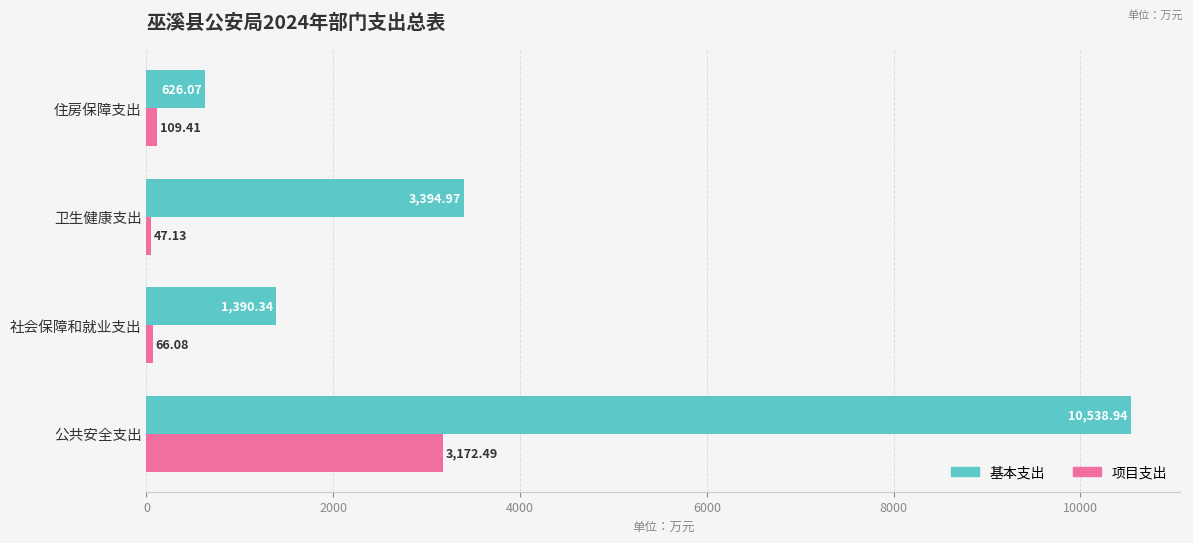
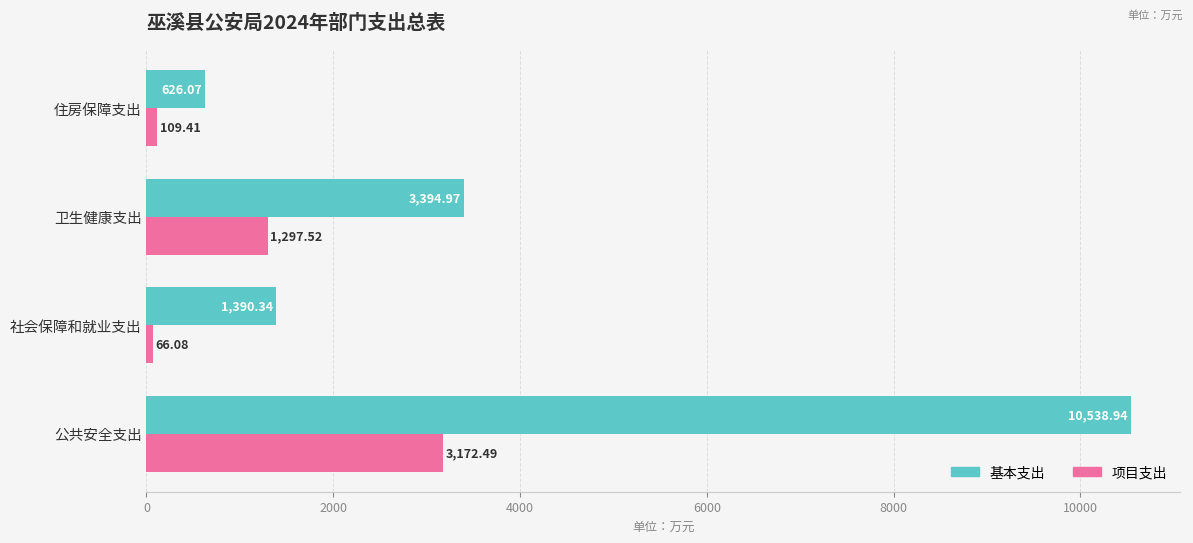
项目支出, 卫生健康支出: 47.13 -> 1,297.52
